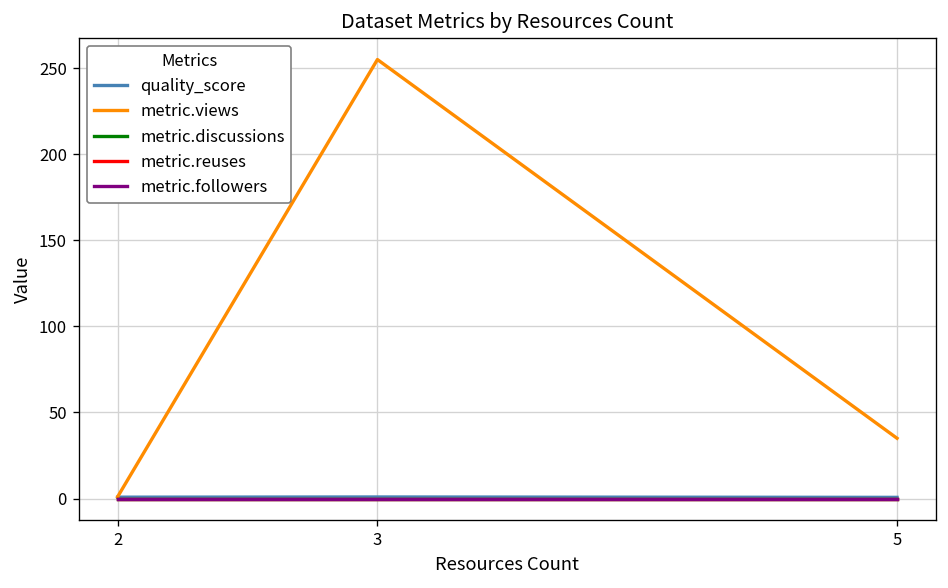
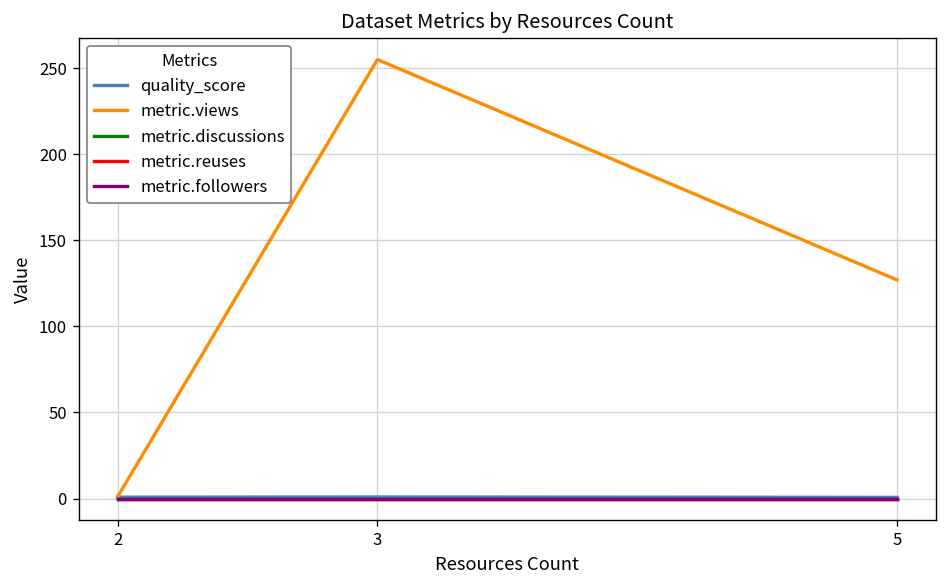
metric.views, 5: 35 -> 127
